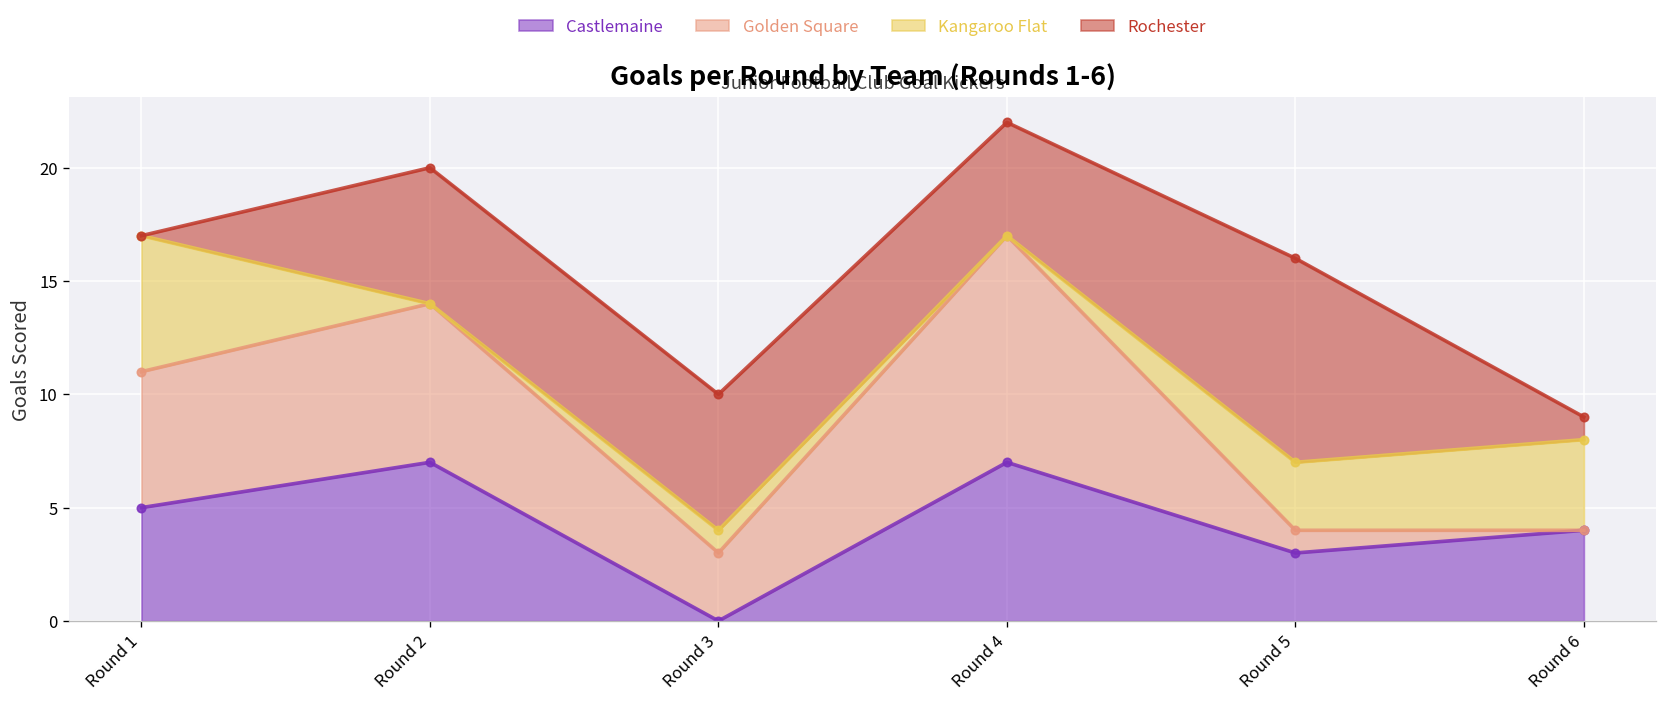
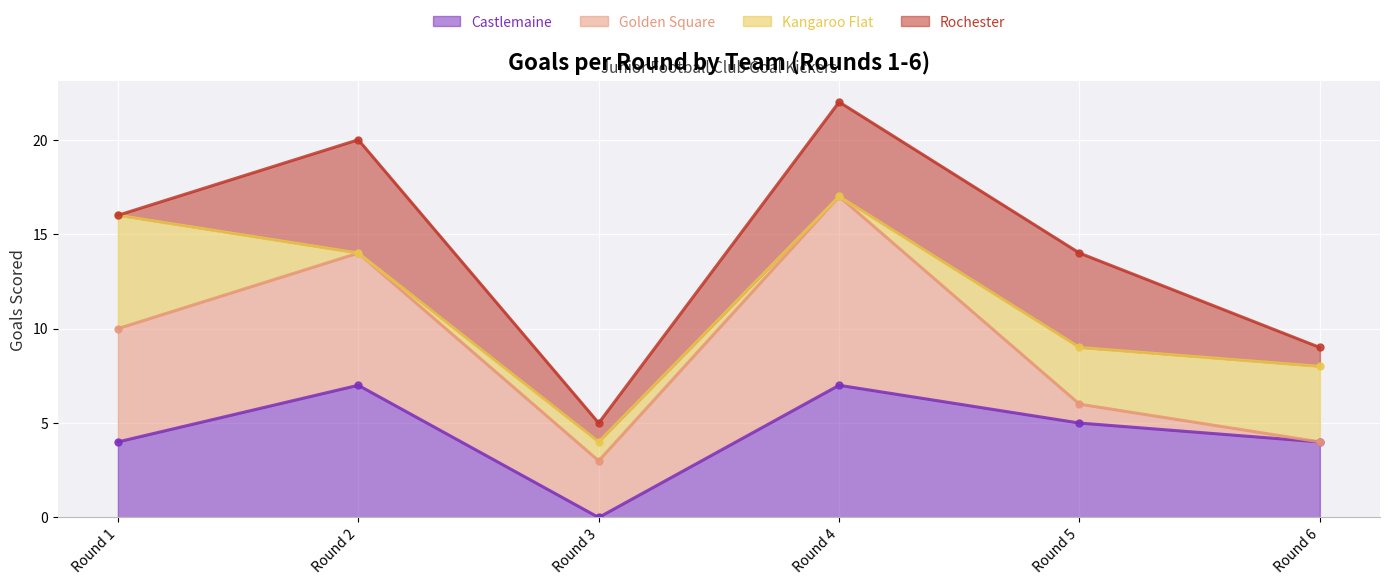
Castlemaine, Round 1: 5 -> 4
Rochester, Round 3: 6 -> 1
Castlemaine, Round 5: 3 -> 5
Rochester, Round 5: 9 -> 5
